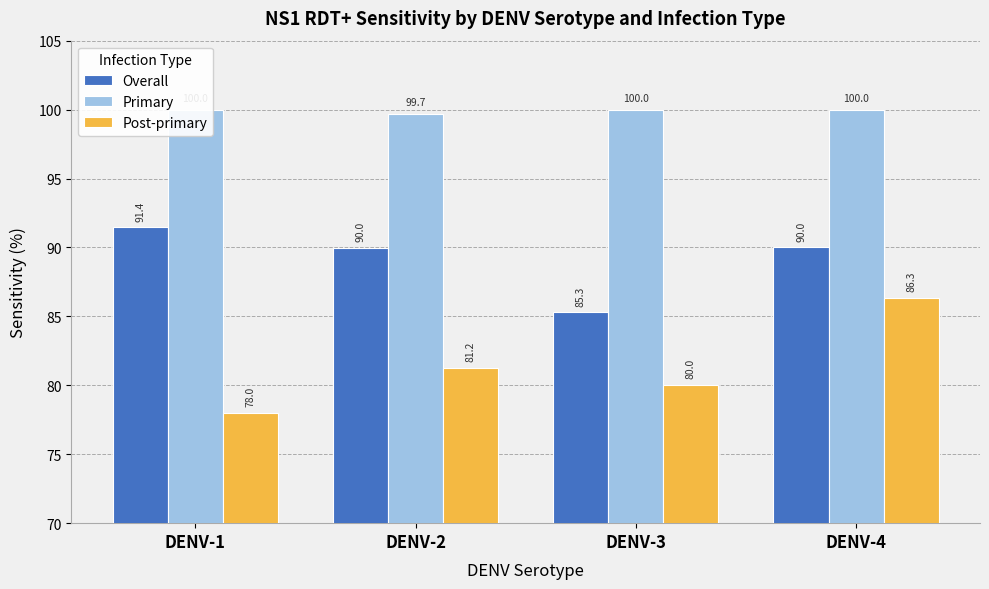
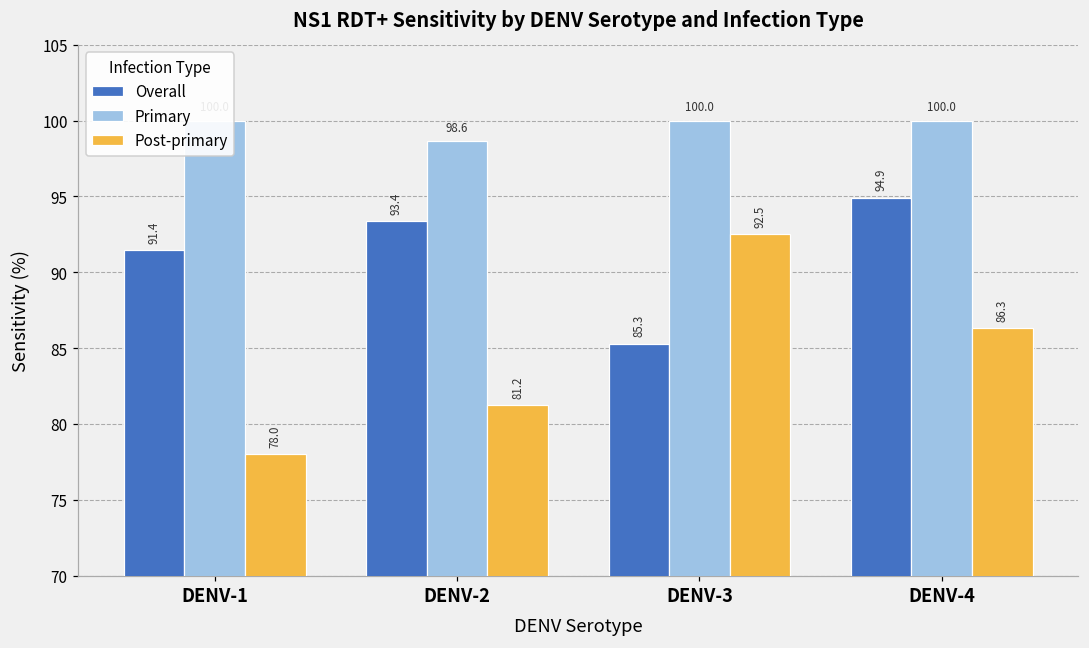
Overall, DENV-2: 90.0 -> 93.4
Primary, DENV-2: 99.7 -> 98.6
Post-primary, DENV-3: 80.0 -> 92.5
Overall, DENV-4: 90.0 -> 94.9
